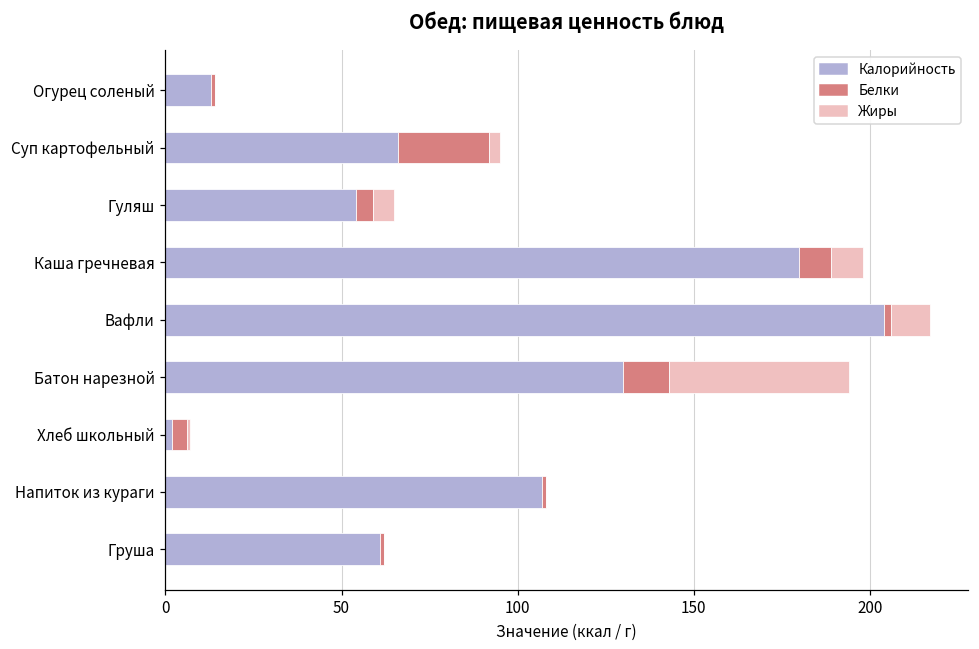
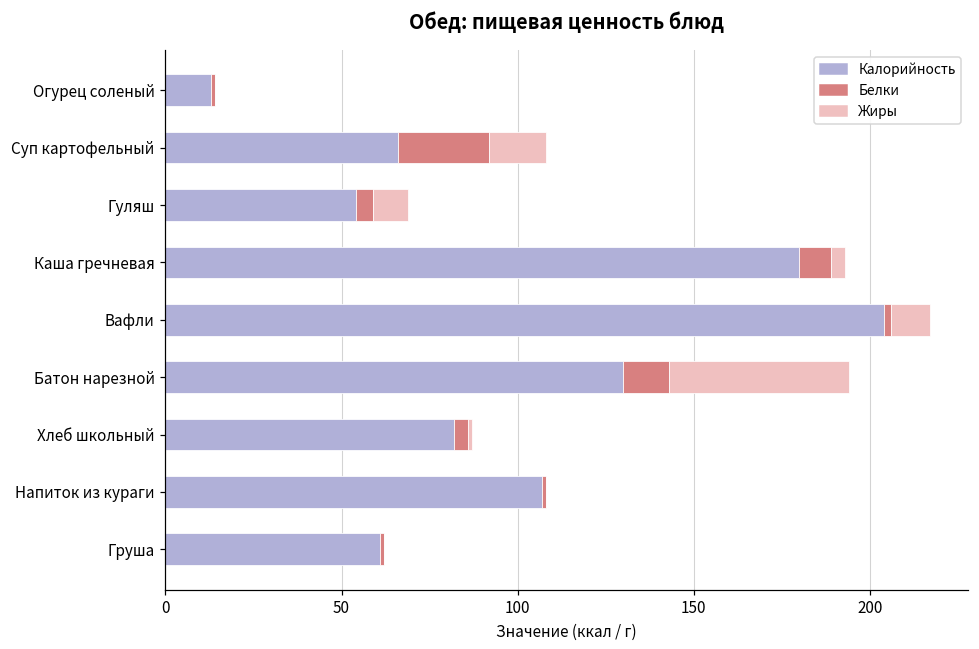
Жиры, Суп картофельный: 3 -> 16
Жиры, Гуляш: 6 -> 10
Жиры, Каша гречневая: 9 -> 4
Калорийность, Хлеб школьный: 2 -> 82
